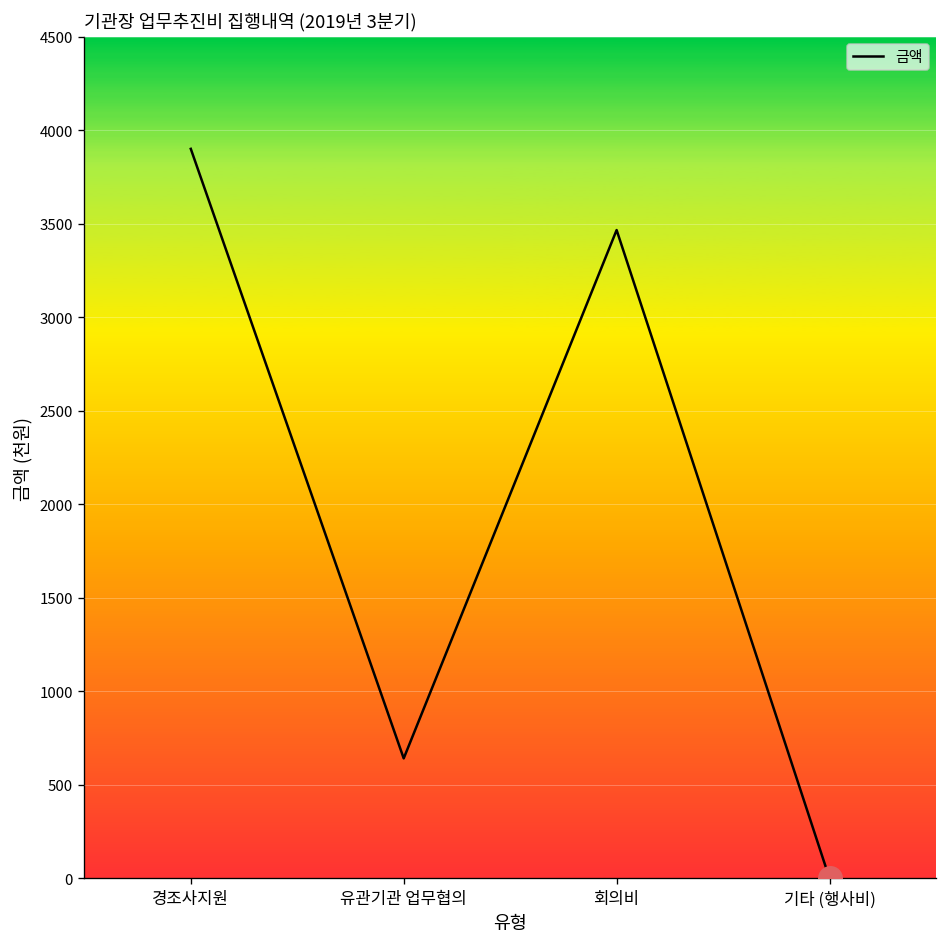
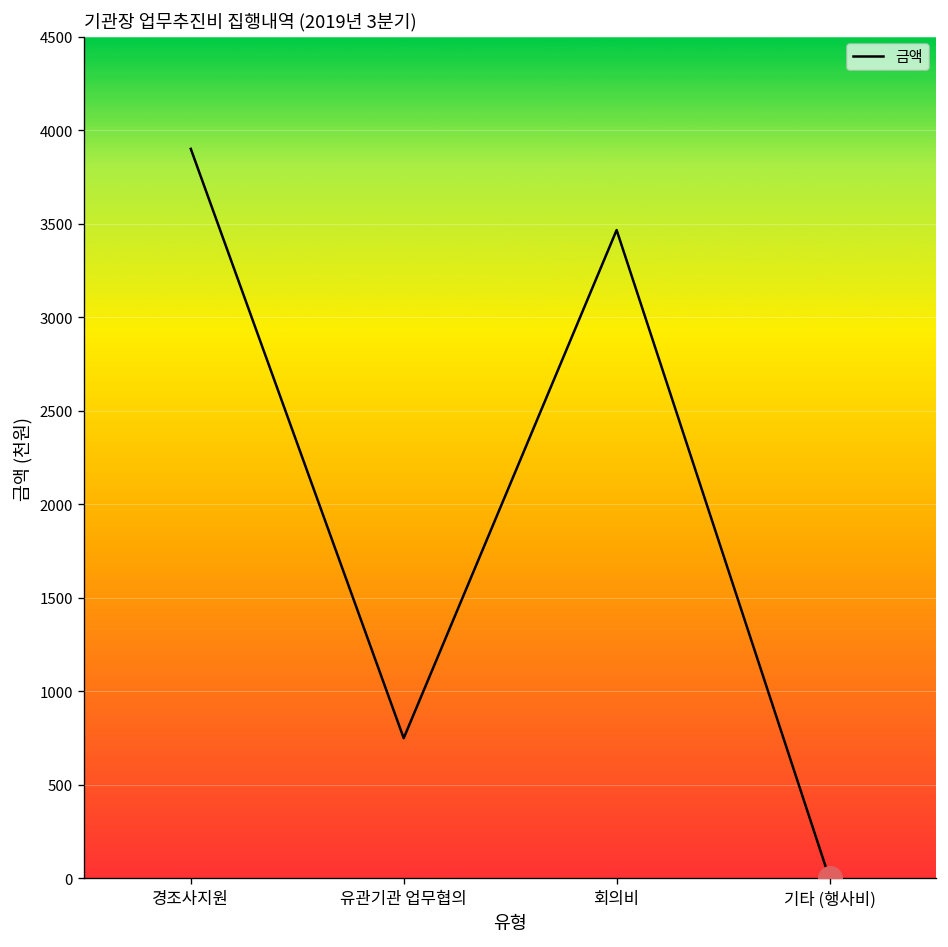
금액, 유관기관 업무협의: 640 -> 750
